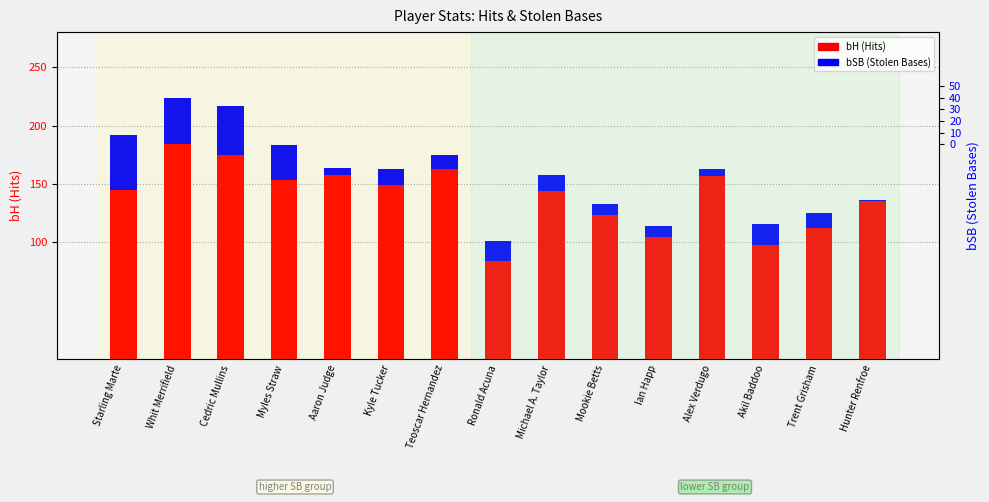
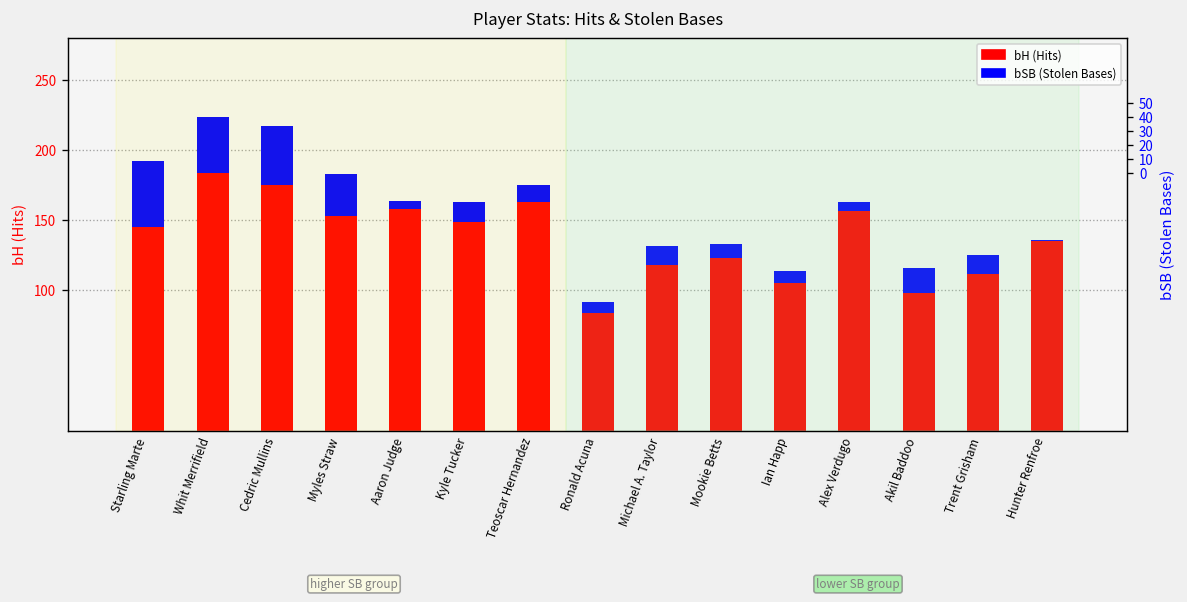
bSB (Stolen Bases), Ronald Acuna: 17 -> 8
bH (Hits), Michael A. Taylor: 144 -> 118
